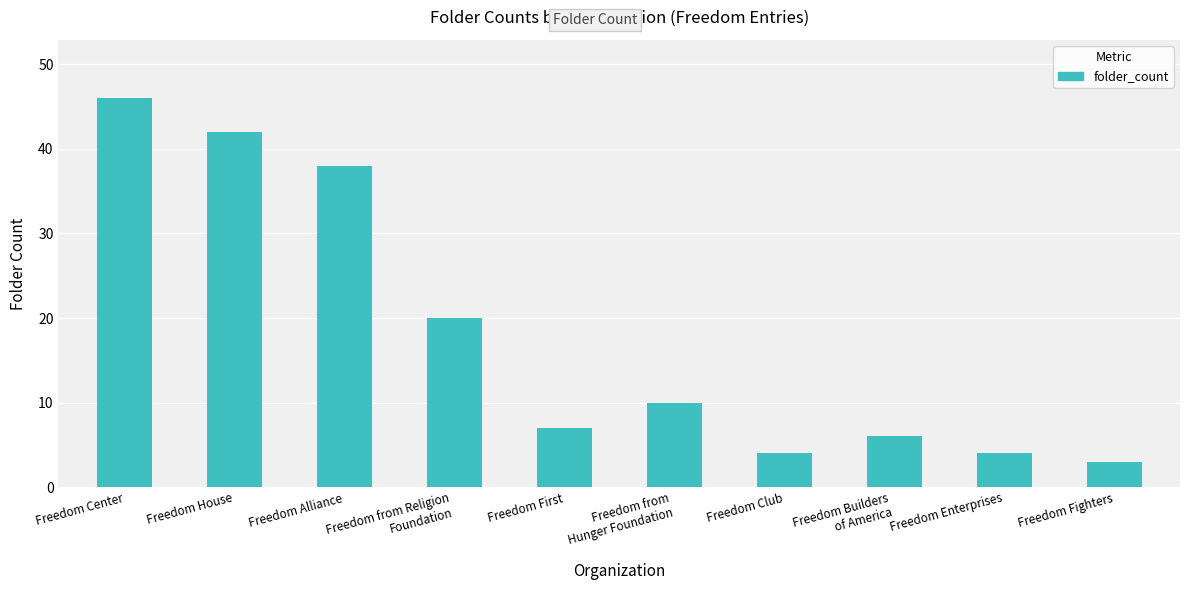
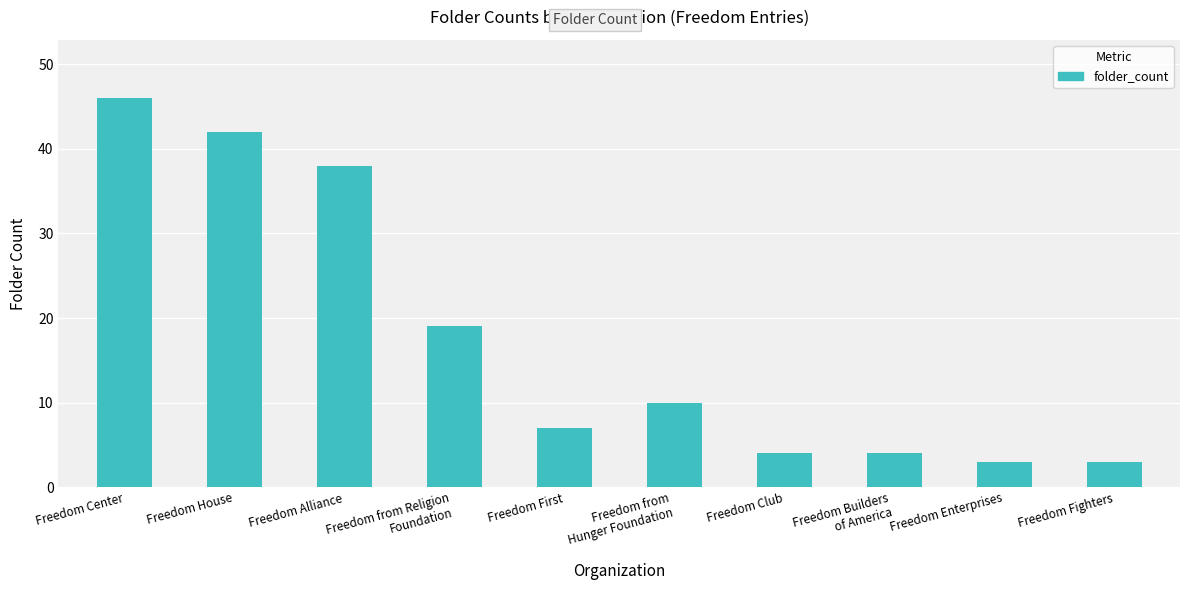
Freedom from Religion Foundation: 20 -> 19
Freedom Builders of America: 6 -> 4
Freedom Enterprises: 4 -> 3
